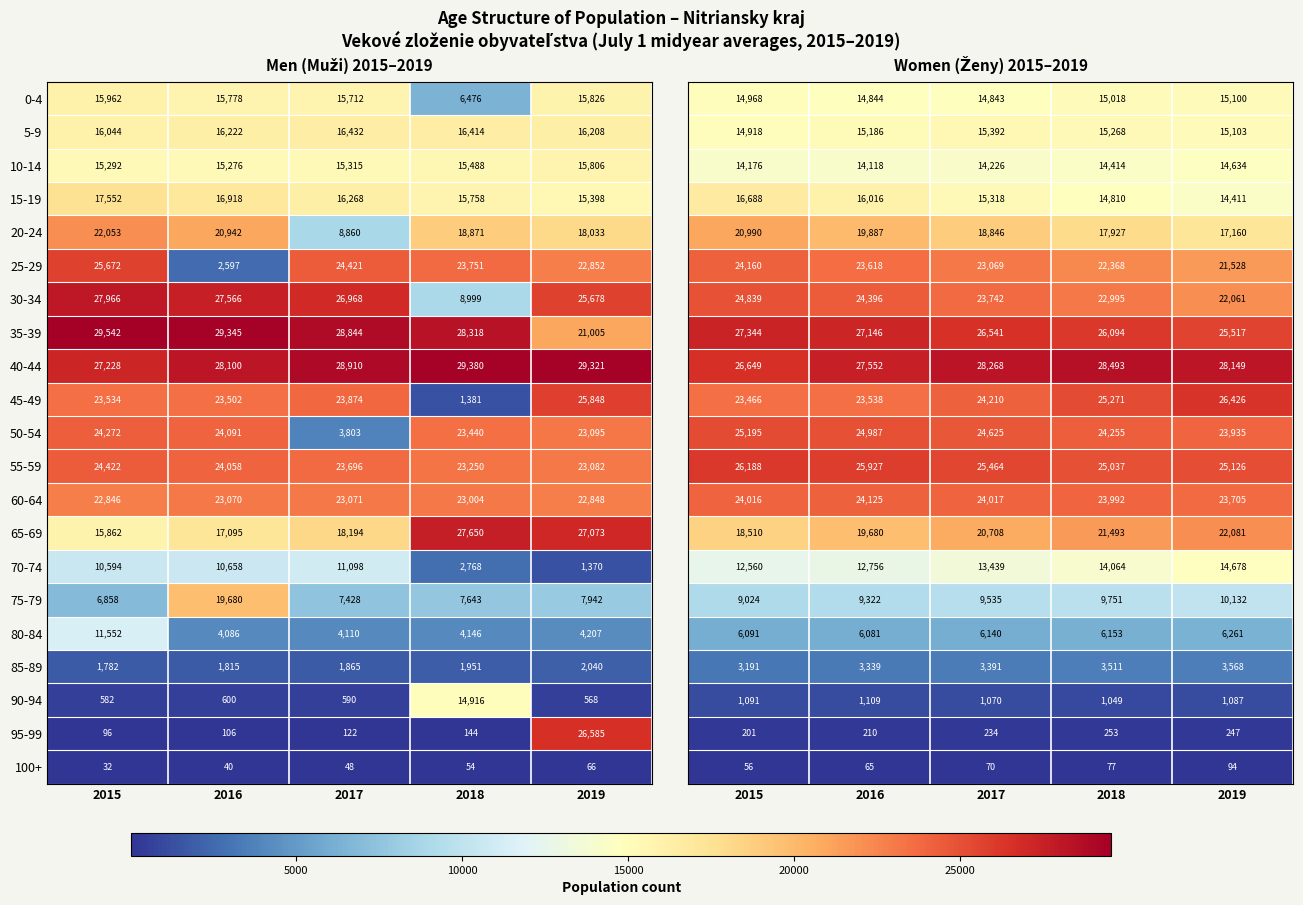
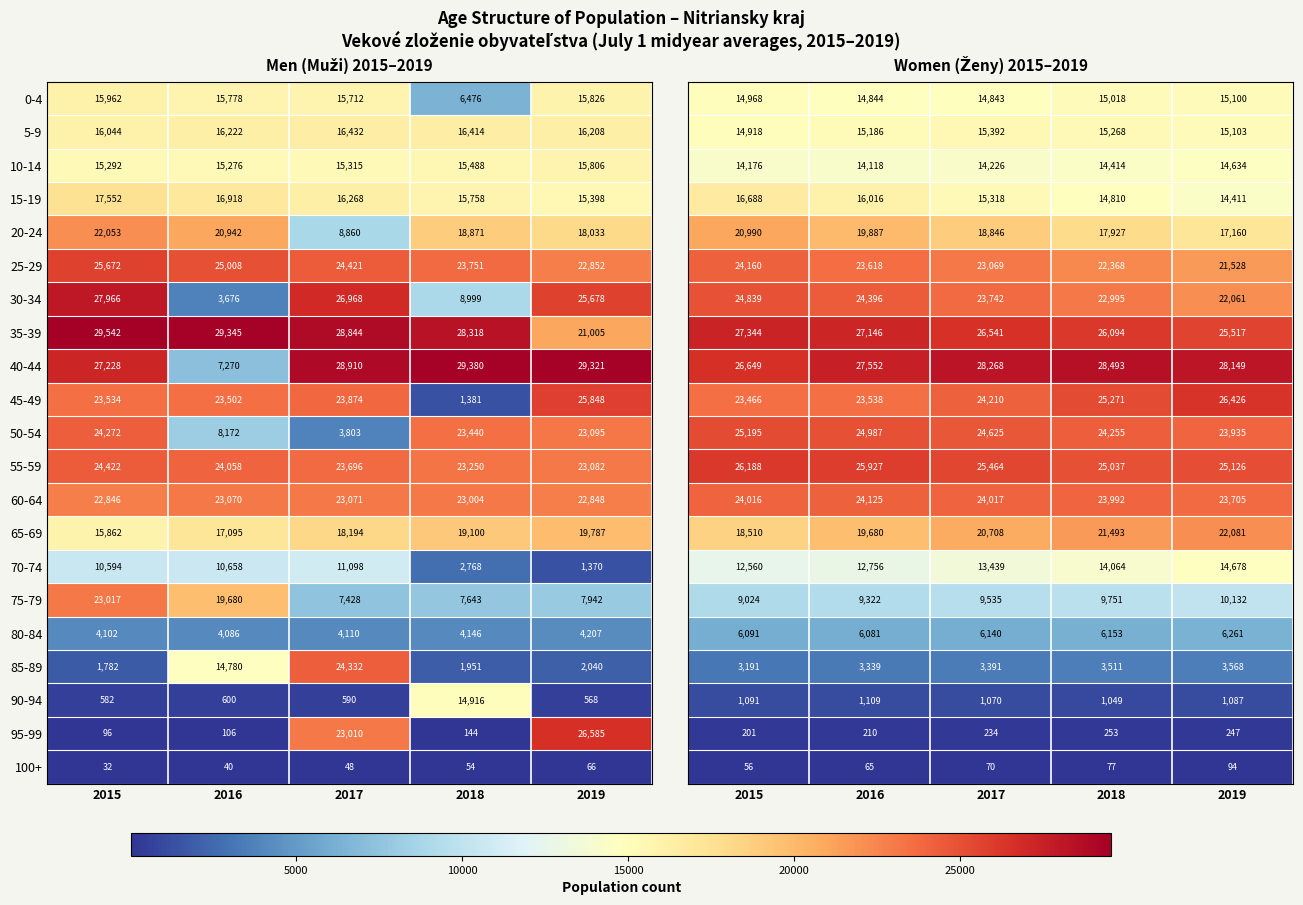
Men (Muži) 2015–2019, 25-29, 2016: 2,597 -> 25,008
Men (Muži) 2015–2019, 30-34, 2016: 27,566 -> 3,676
Men (Muži) 2015–2019, 40-44, 2016: 28,100 -> 7,270
Men (Muži) 2015–2019, 50-54, 2016: 24,091 -> 8,172
Men (Muži) 2015–2019, 65-69, 2018: 27,650 -> 19,100
Men (Muži) 2015–2019, 65-69, 2019: 27,073 -> 19,787
Men (Muži) 2015–2019, 75-79, 2015: 6,858 -> 23,017
Men (Muži) 2015–2019, 80-84, 2015: 11,552 -> 4,102
Men (Muži) 2015–2019, 85-89, 2016: 1,815 -> 14,780
Men (Muži) 2015–2019, 85-89, 2017: 1,865 -> 24,332
Men (Muži) 2015–2019, 95-99, 2017: 122 -> 23,010
